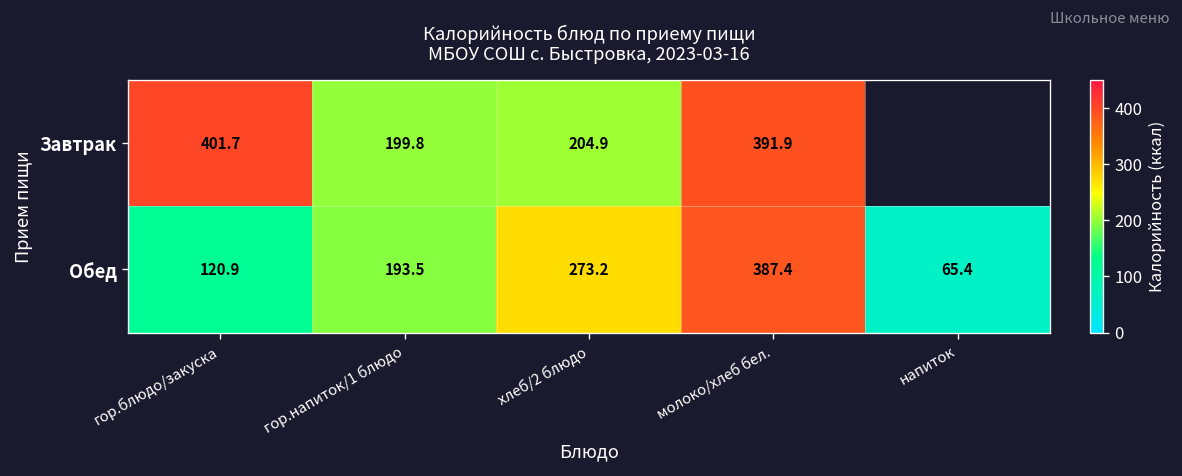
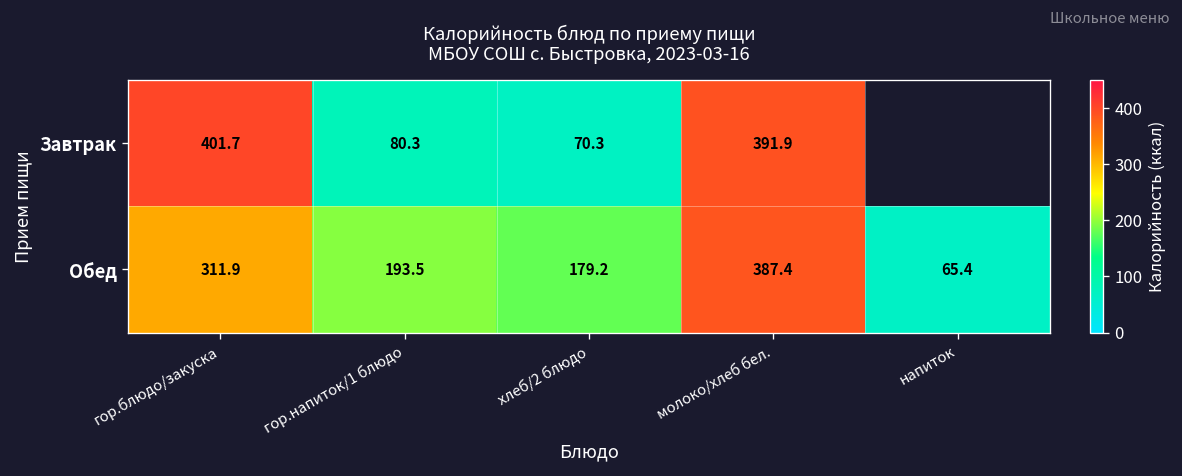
Завтрак, гор.напиток/1 блюдо: 199.8 -> 80.3
Завтрак, хлеб/2 блюдо: 204.9 -> 70.3
Обед, гор.блюдо/закуска: 120.9 -> 311.9
Обед, хлеб/2 блюдо: 273.2 -> 179.2
